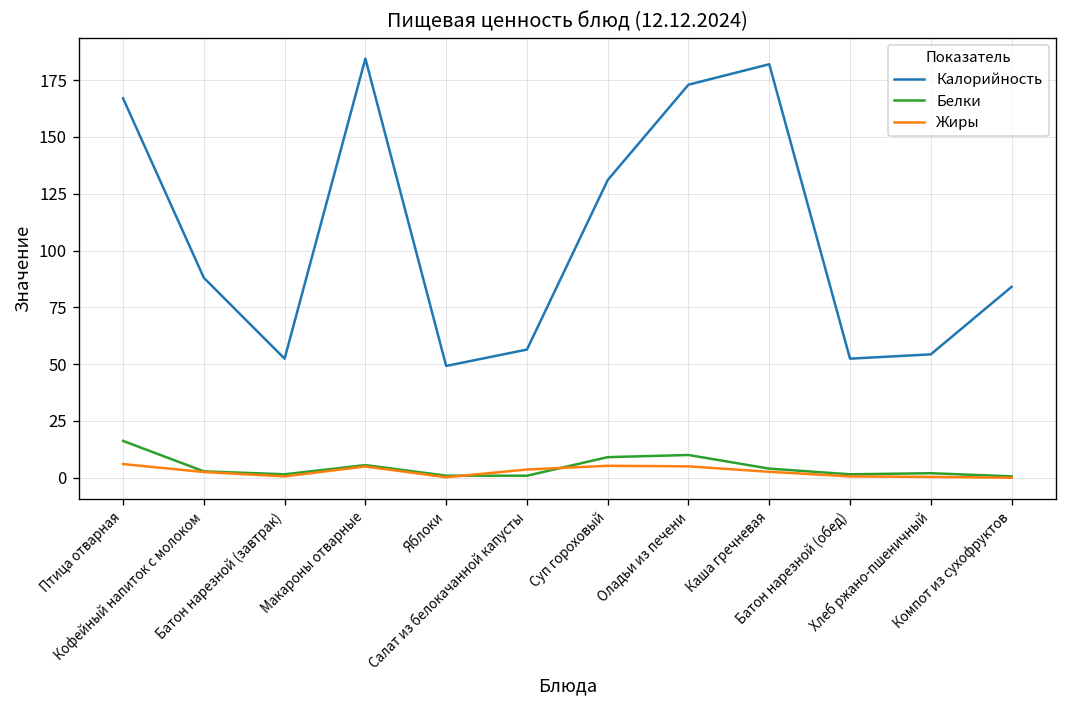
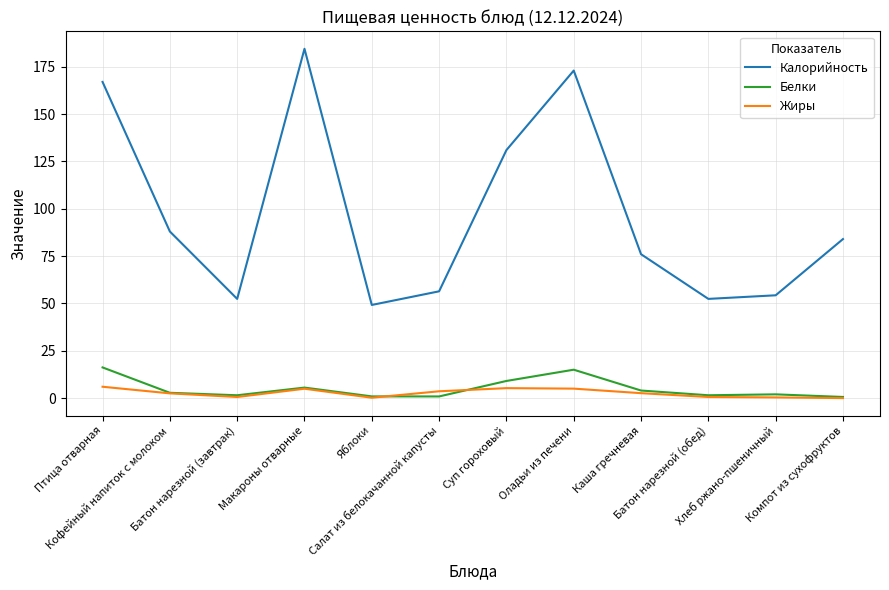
Белки, Оладьи из печени: 10 -> 15
Калорийность, Каша гречневая: 182 -> 76
